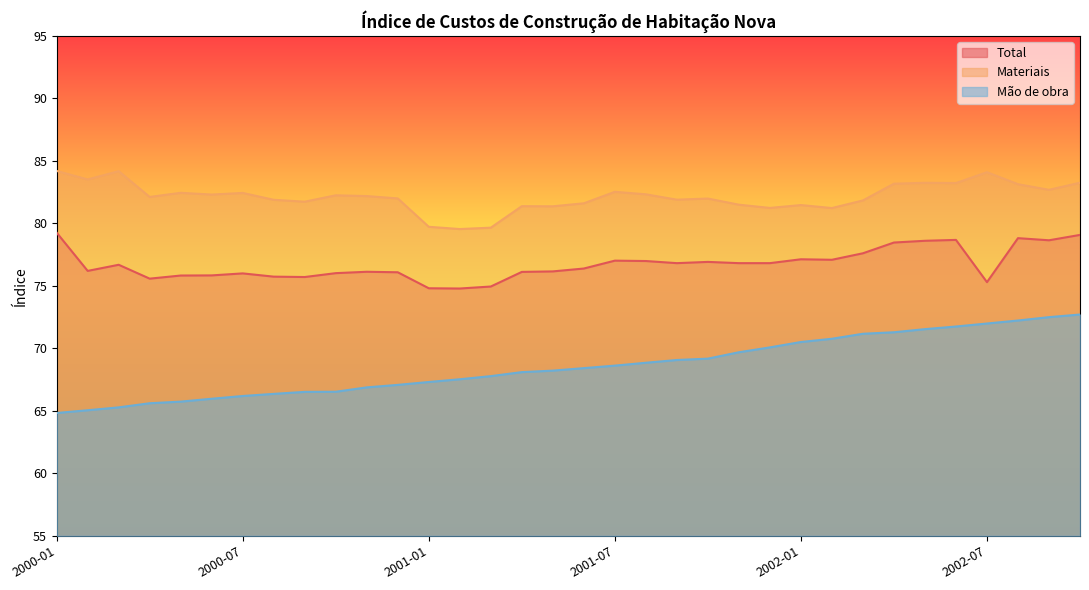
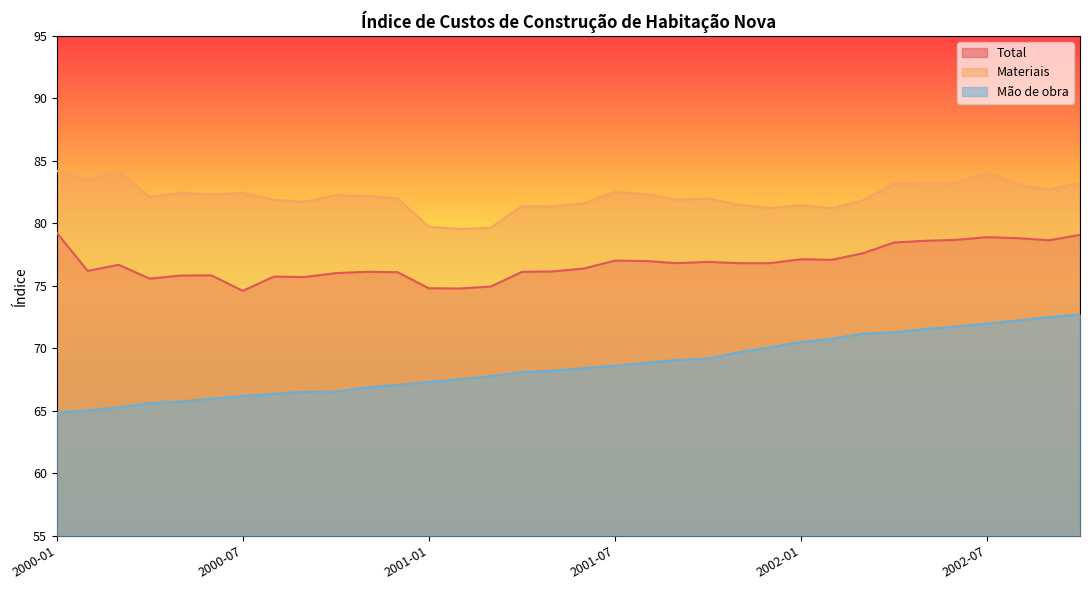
Total, 2000-07: 76.0 -> 74.6
Total, 2002-07: 75.3 -> 78.9
